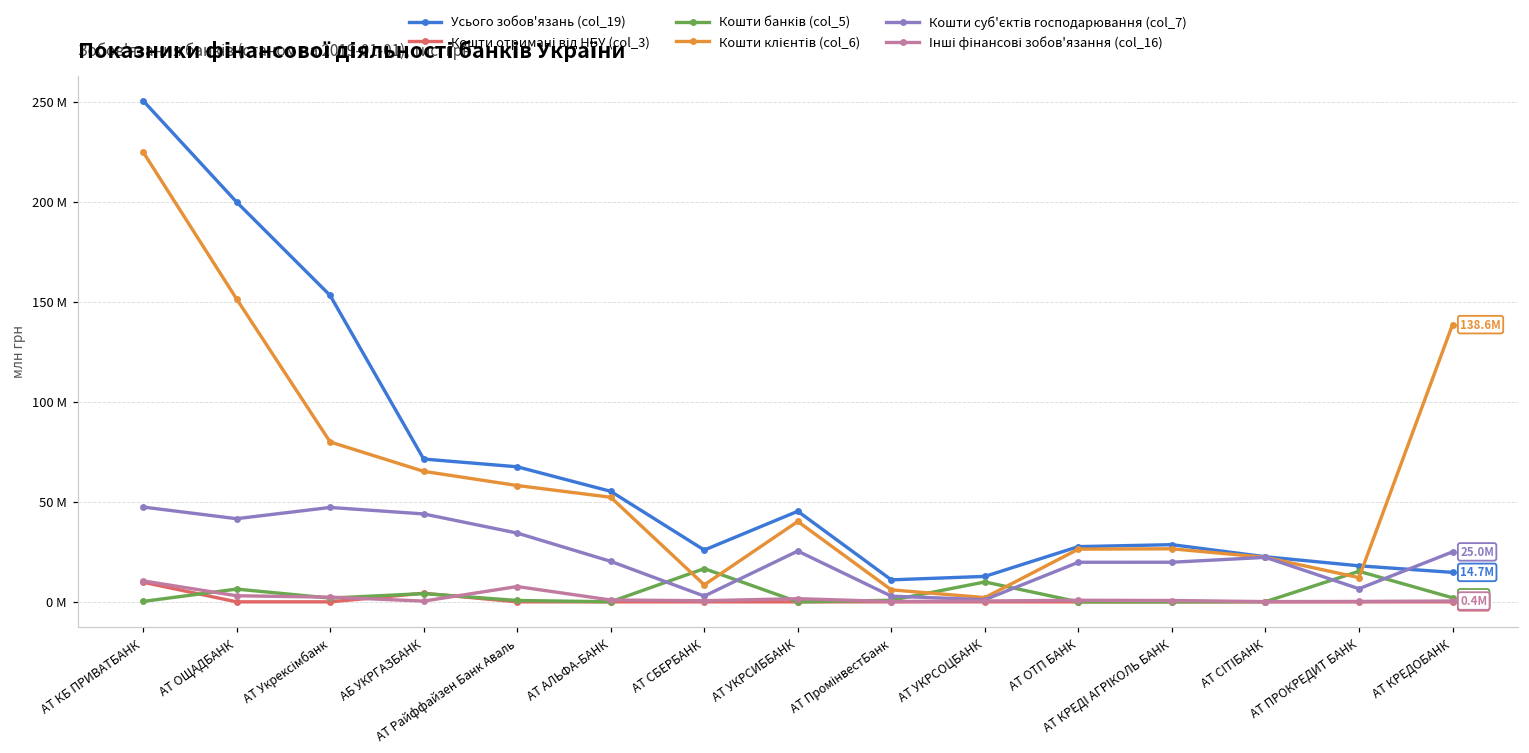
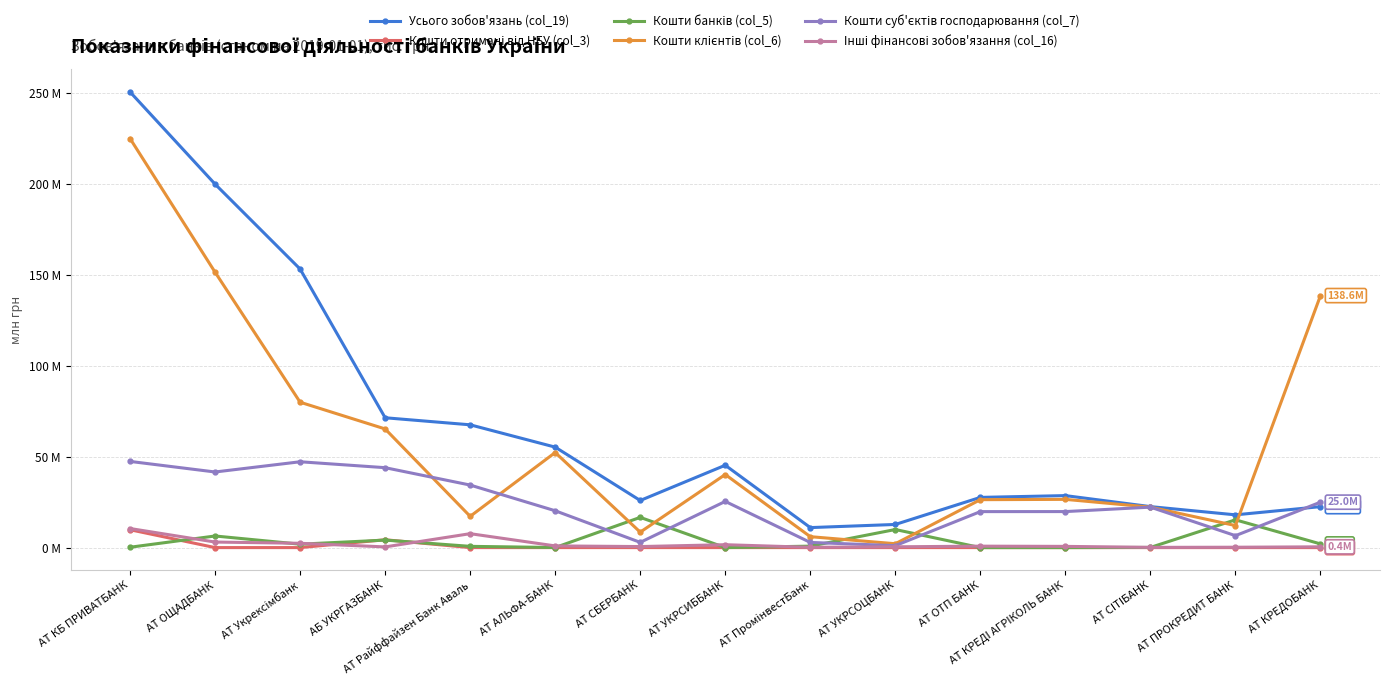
Кошти клієнтів (col_6), АТ Райффайзен Банк Аваль: 58000000 -> 17000000
Усього зобов'язань (col_19), АТ КРЕДОБАНК: 14.7M -> 22.5M
